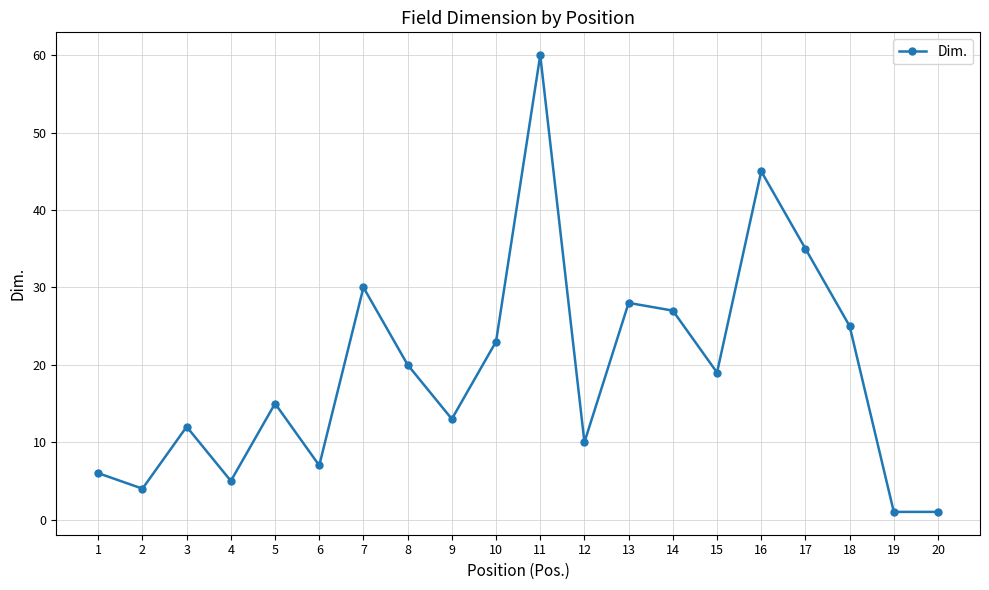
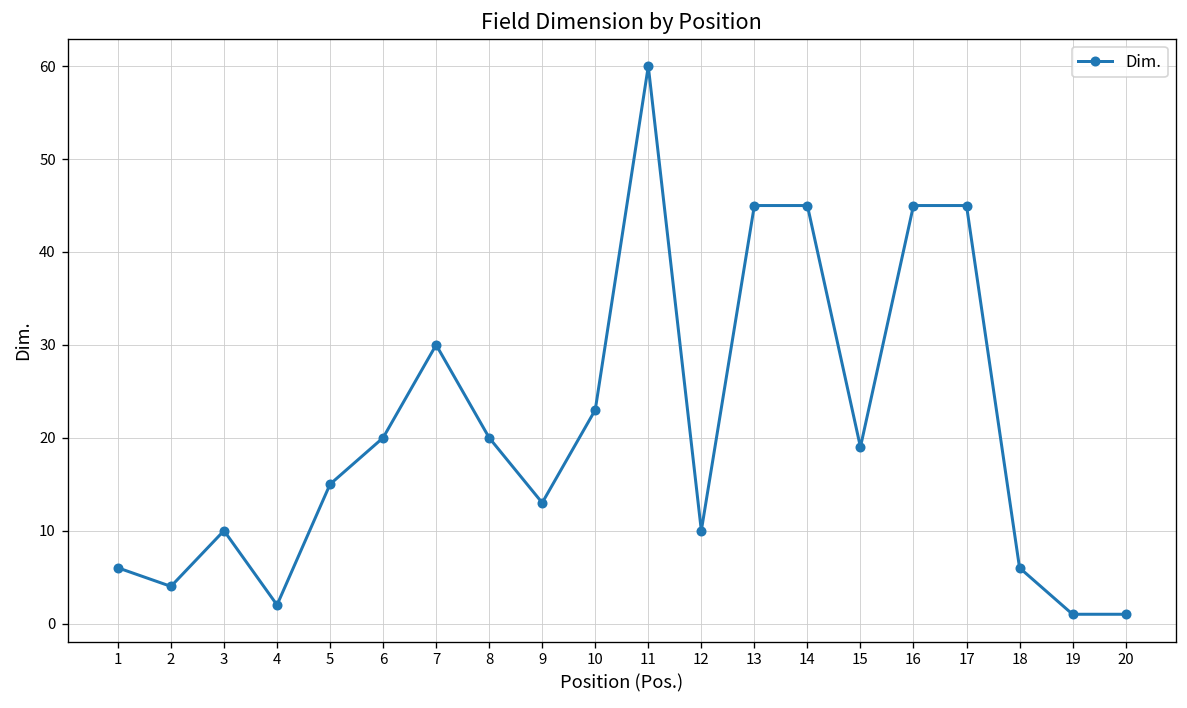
3: 12 -> 10
4: 5 -> 2
6: 7 -> 20
13: 28 -> 45
14: 27 -> 45
17: 35 -> 45
18: 25 -> 6
